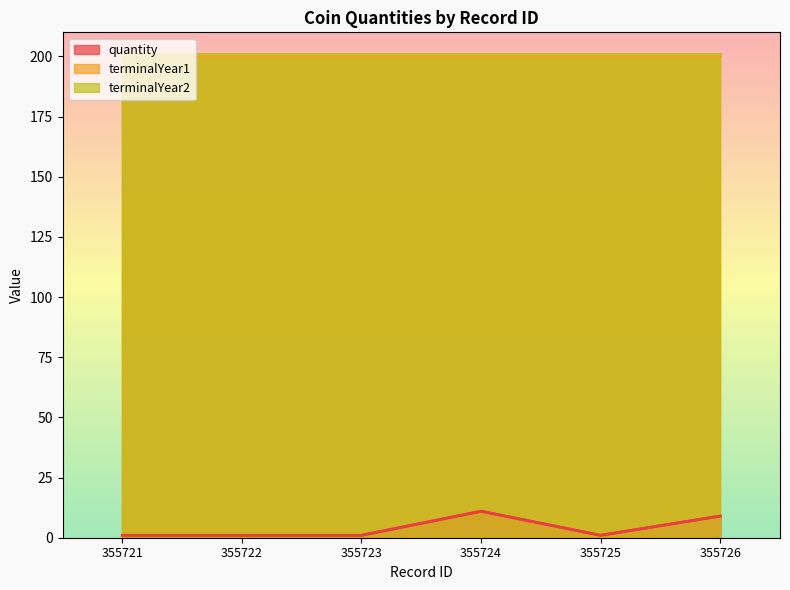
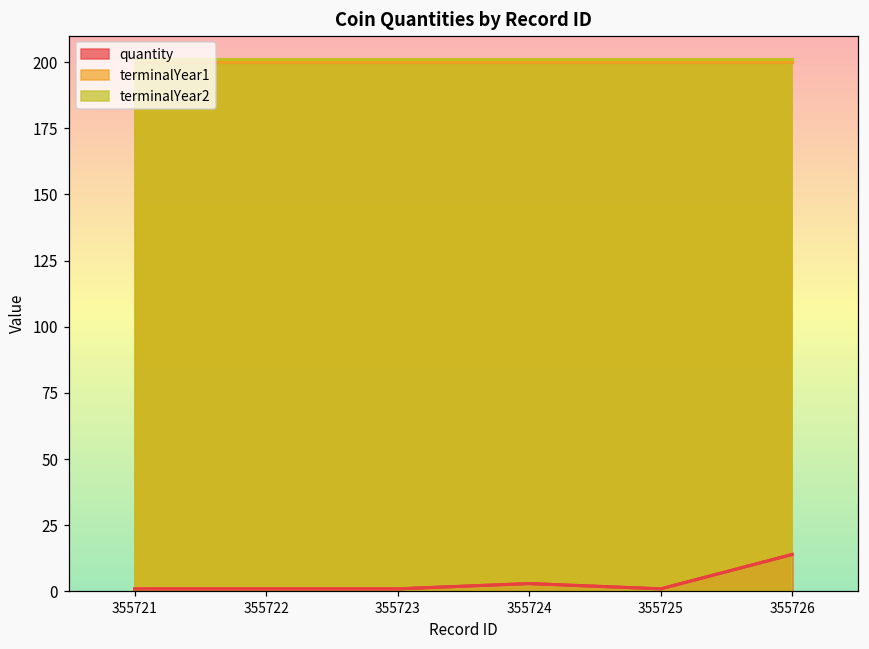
quantity, 355724: 11 -> 3
quantity, 355726: 9 -> 14
